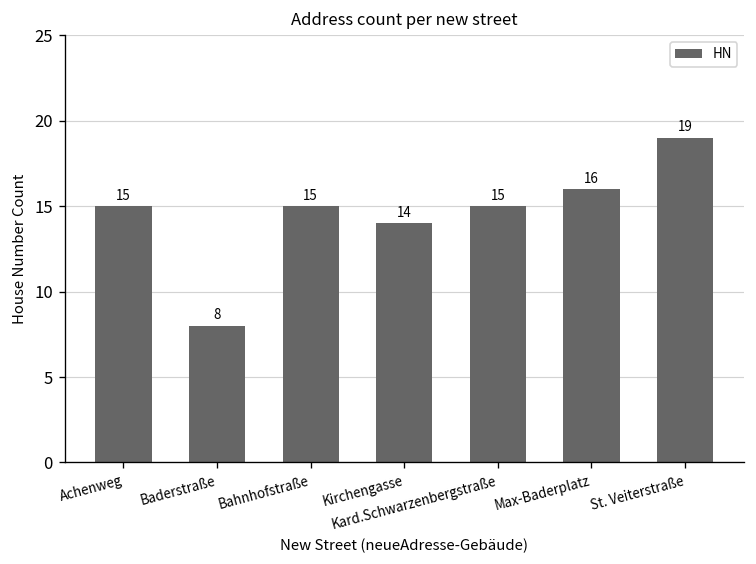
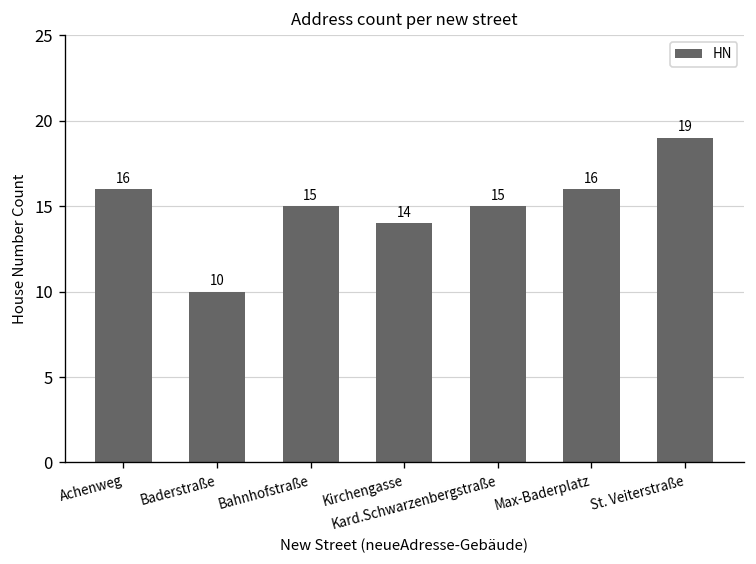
Achenweg: 15 -> 16
Baderstraße: 8 -> 10
